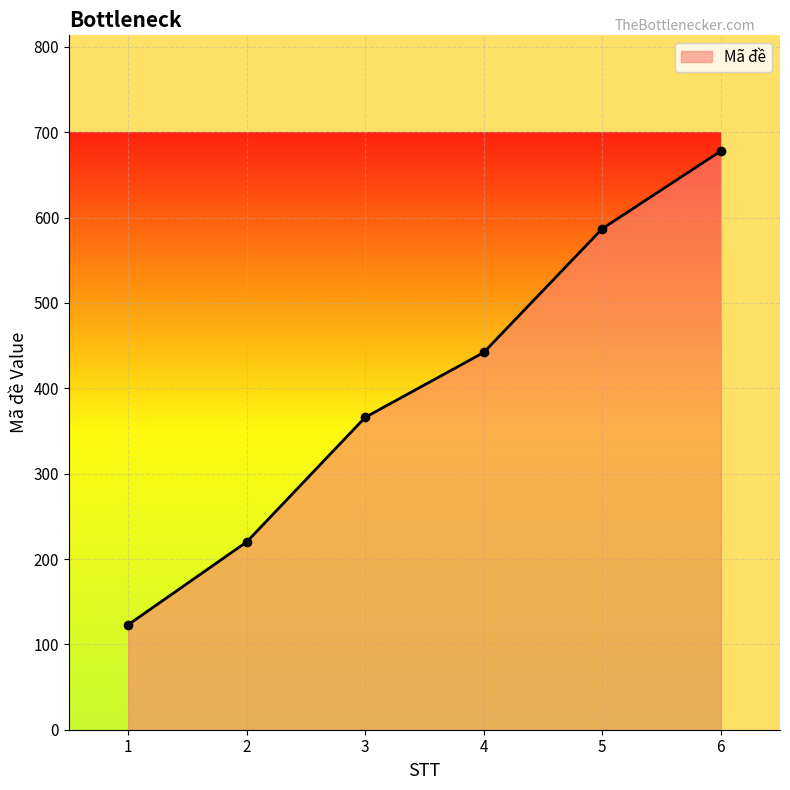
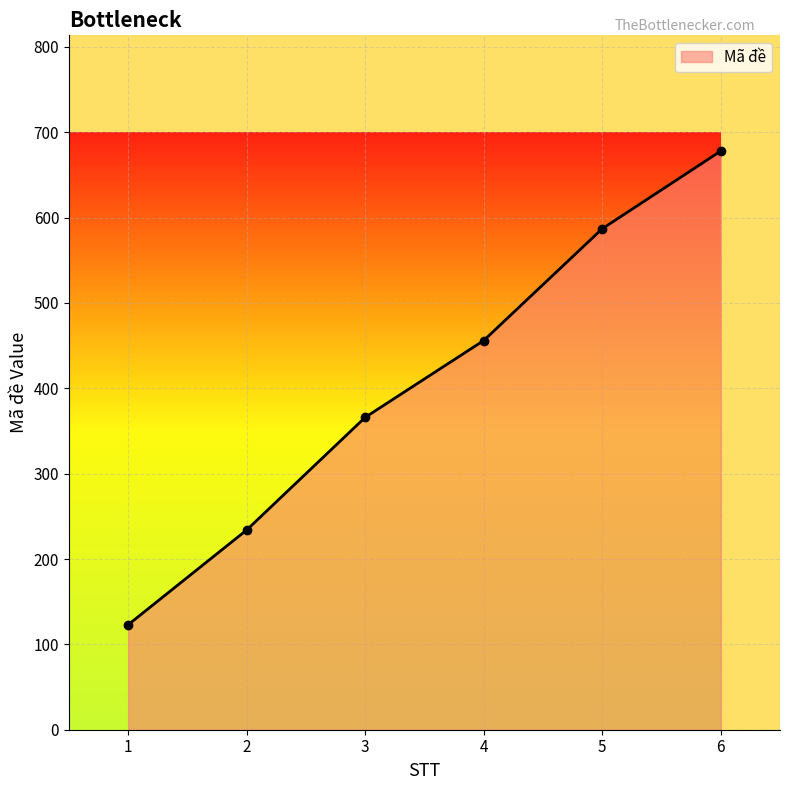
2: 220 -> 230
4: 440 -> 460
